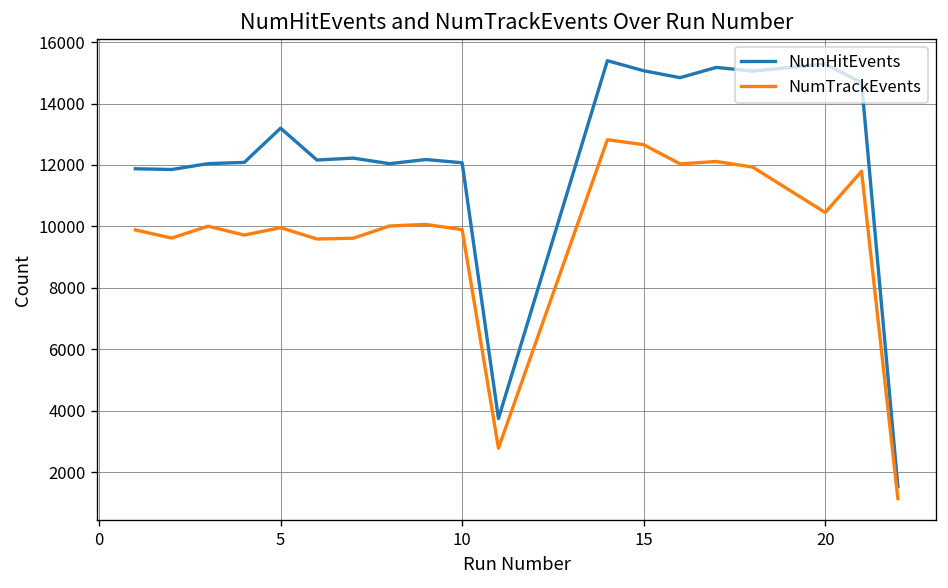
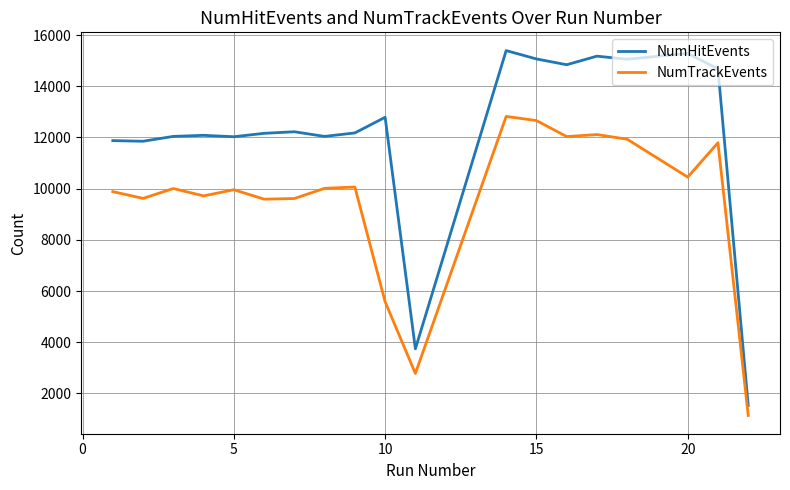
NumHitEvents, 5: 13200 -> 12000
NumHitEvents, 10: 12100 -> 12800
NumTrackEvents, 10: 9900 -> 5600
